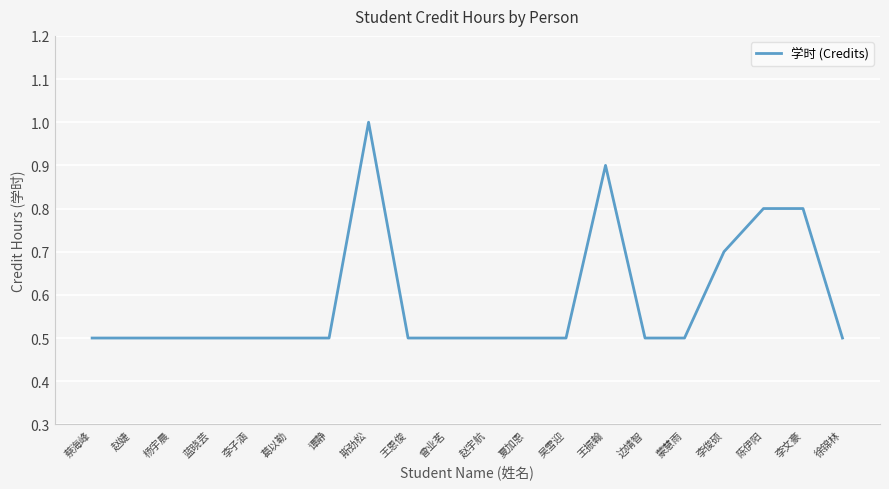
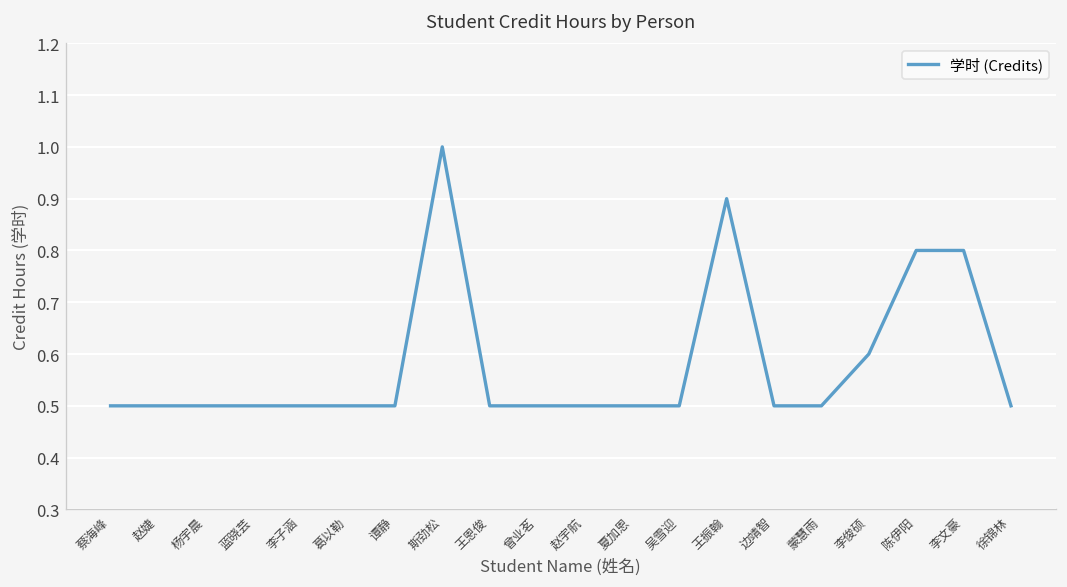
李俊硕: 0.7 -> 0.6
